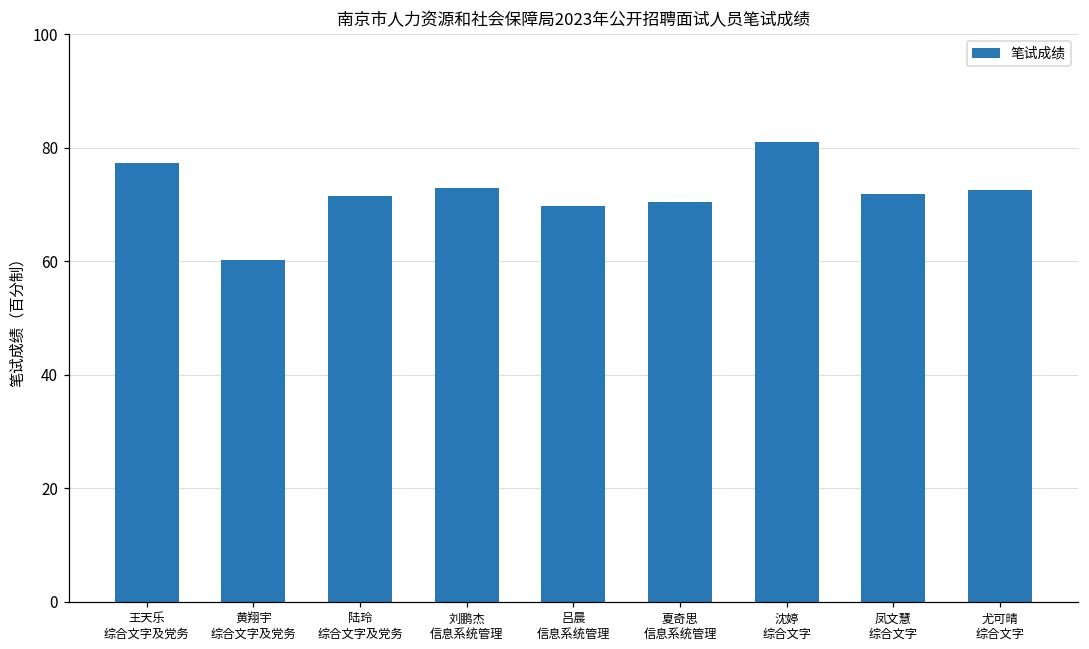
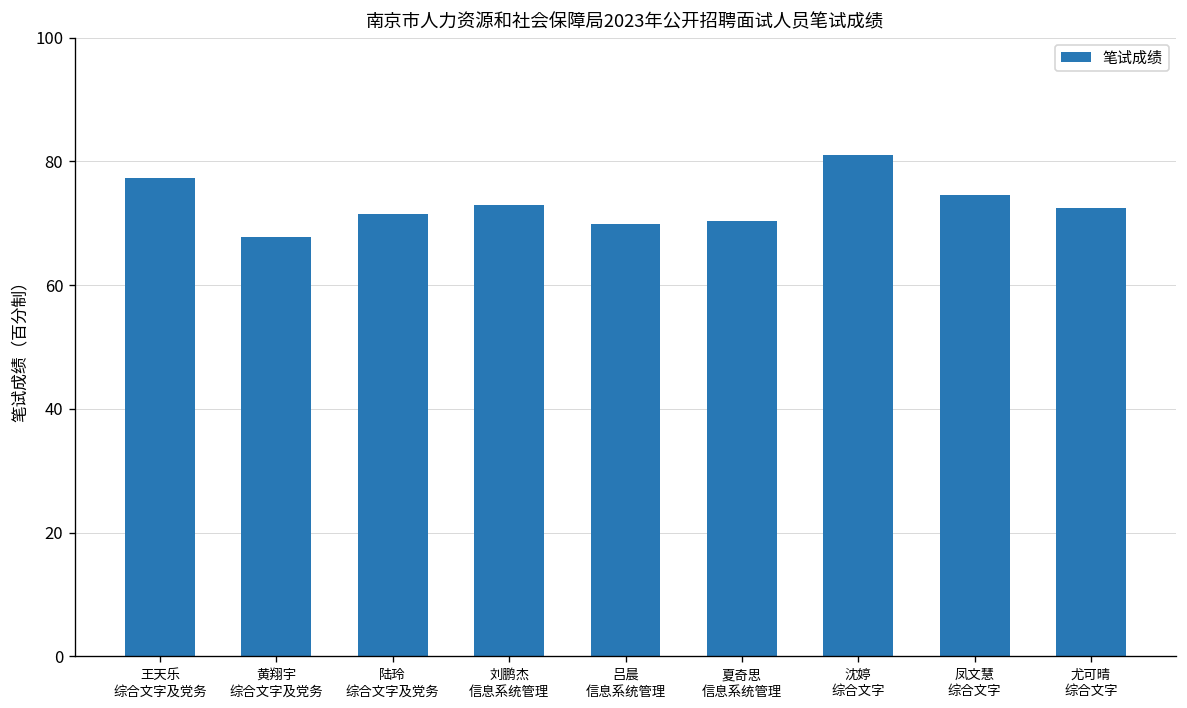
黄翔宇 综合文字及党务: 60 -> 68
凤文慧 综合文字: 72 -> 75
